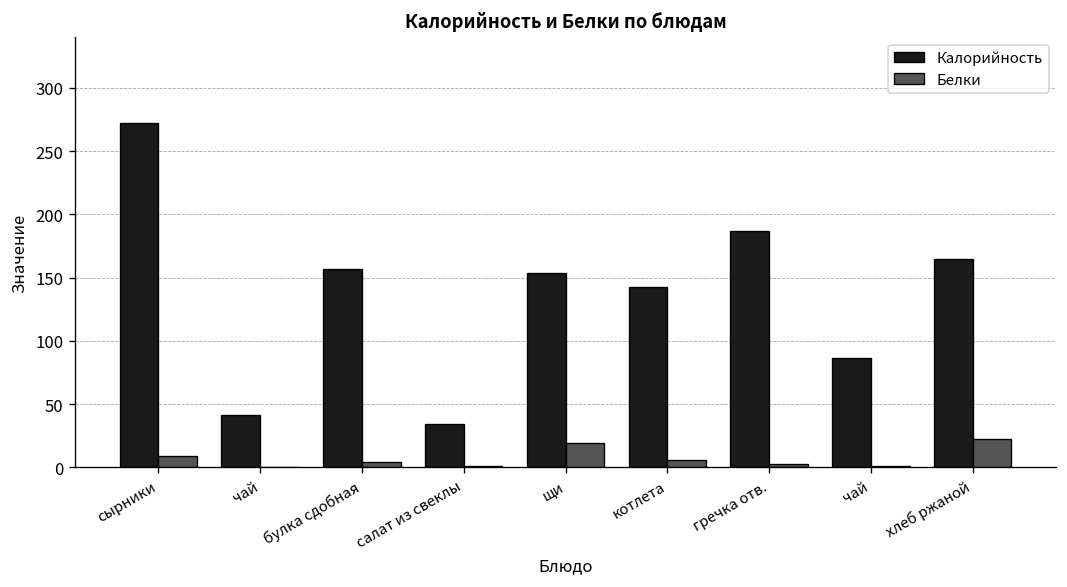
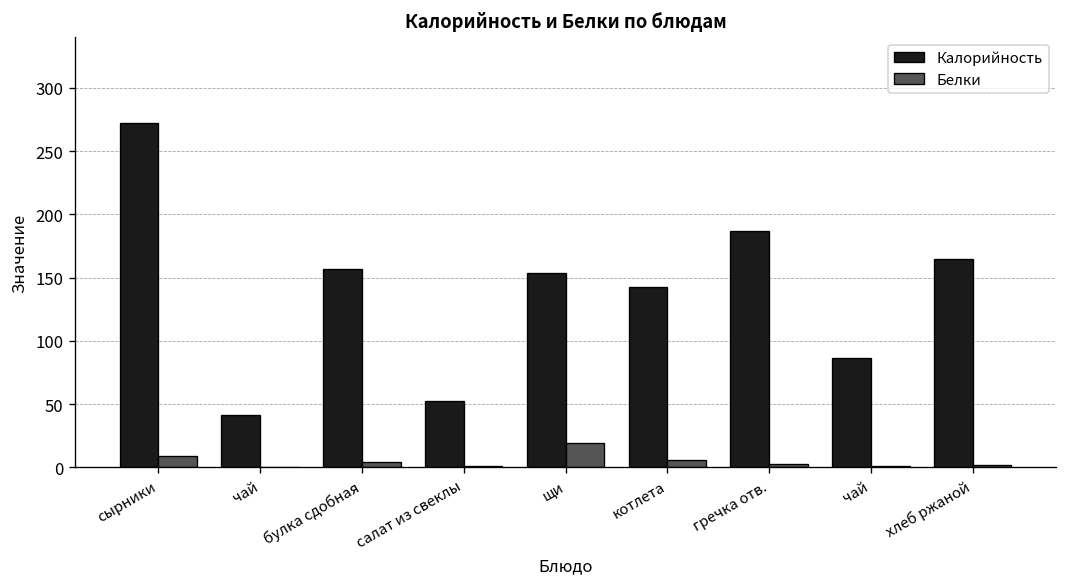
Калорийность, салат из свеклы: 34 -> 52
Белки, хлеб ржаной: 22 -> 2
